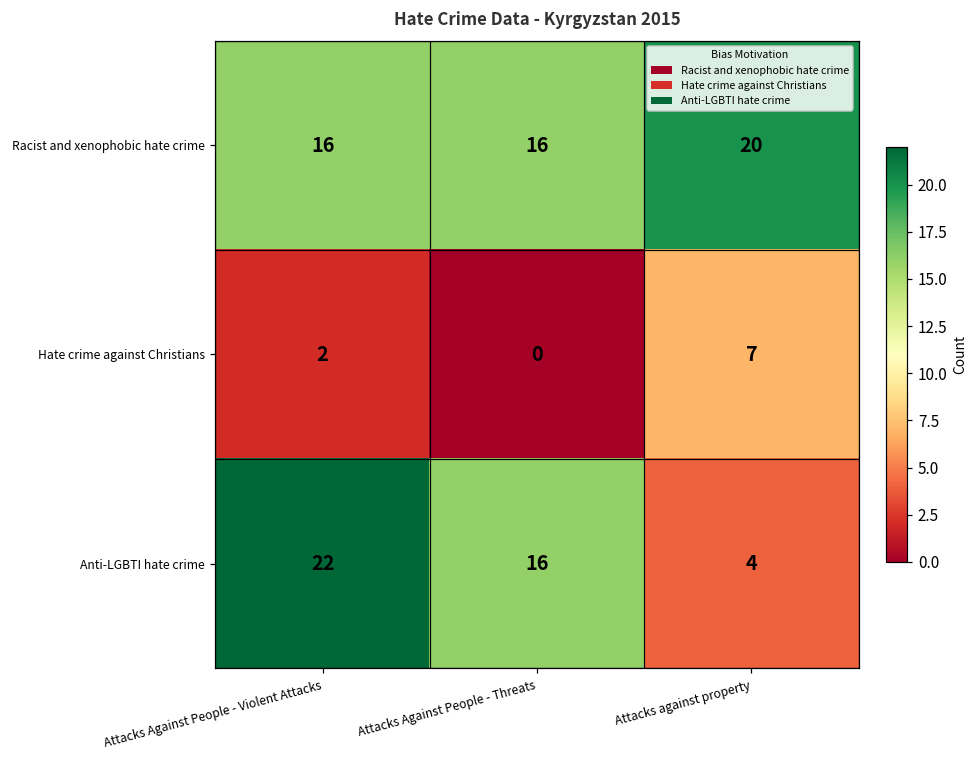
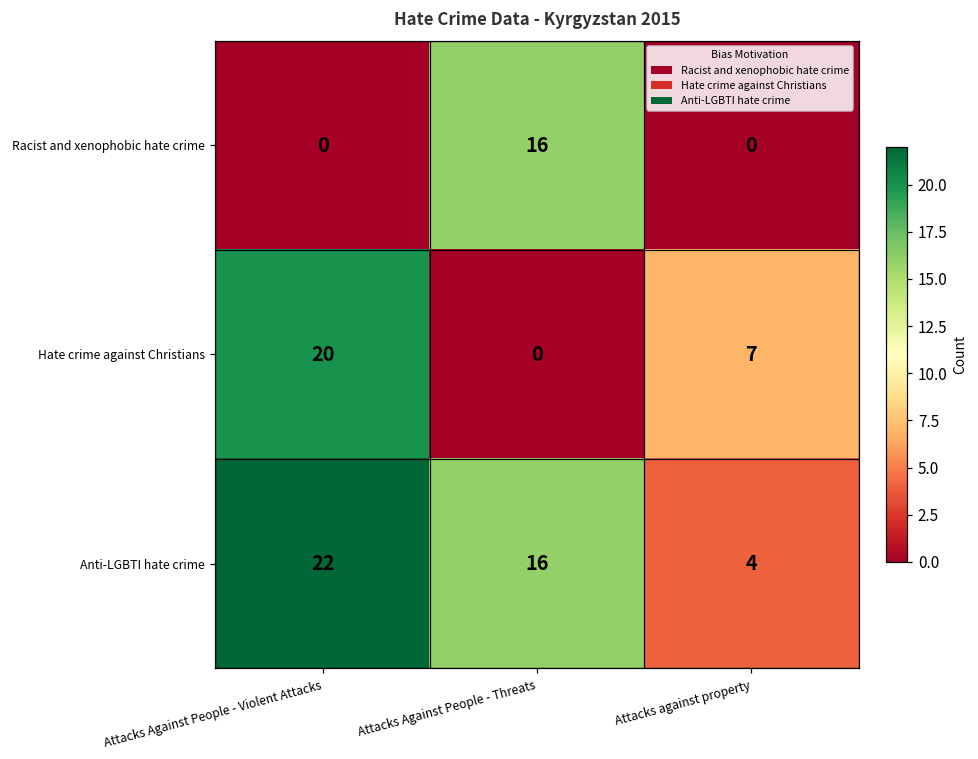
Racist and xenophobic hate crime, Attacks Against People - Violent Attacks: 16 -> 0
Racist and xenophobic hate crime, Attacks against property: 20 -> 0
Hate crime against Christians, Attacks Against People - Violent Attacks: 2 -> 20
